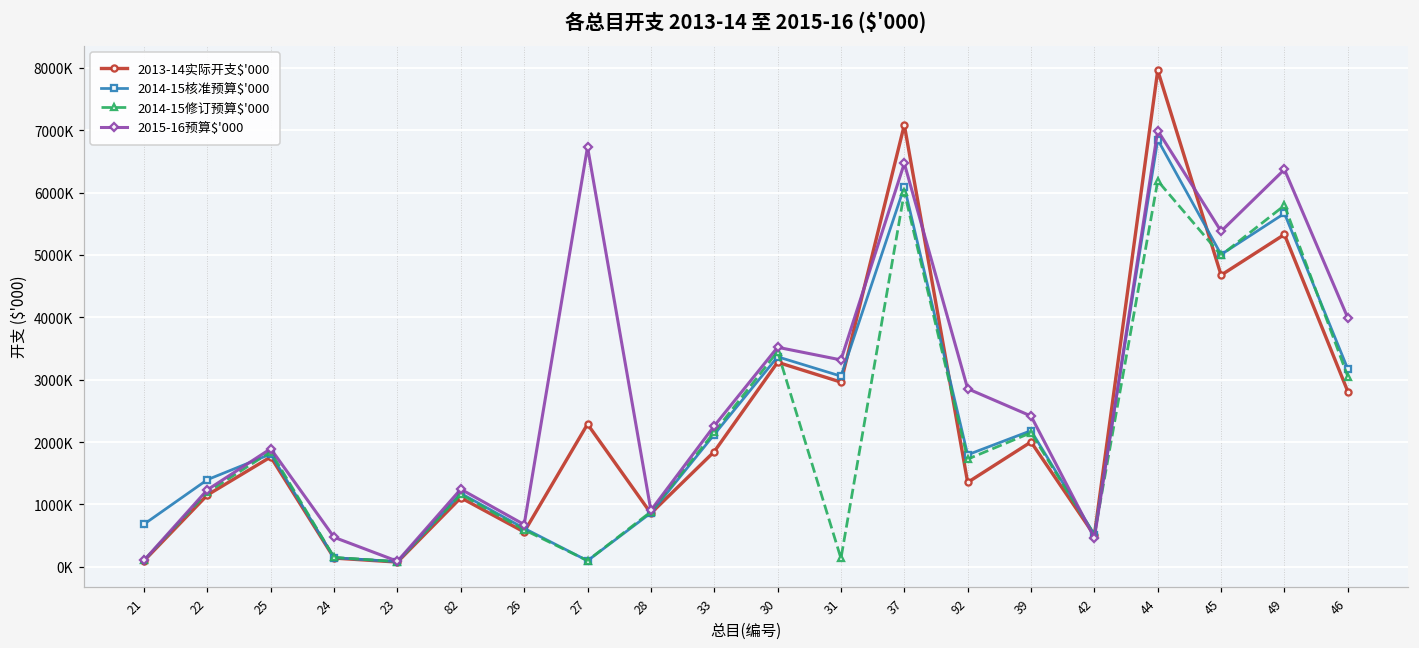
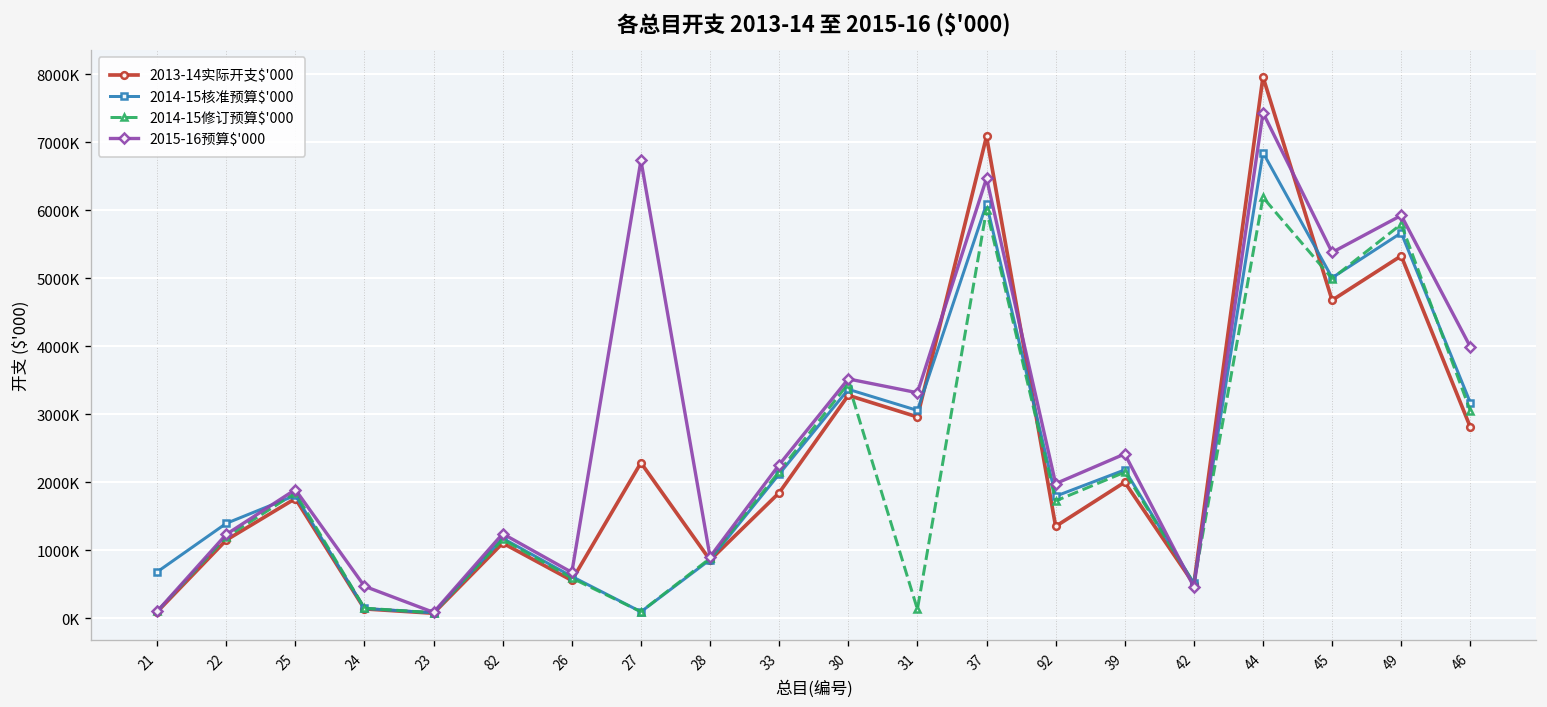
2015-16预算$'000, 92: 2900000 -> 2000000
2015-16预算$'000, 44: 7000000 -> 7400000
2015-16预算$'000, 49: 6400000 -> 5900000
